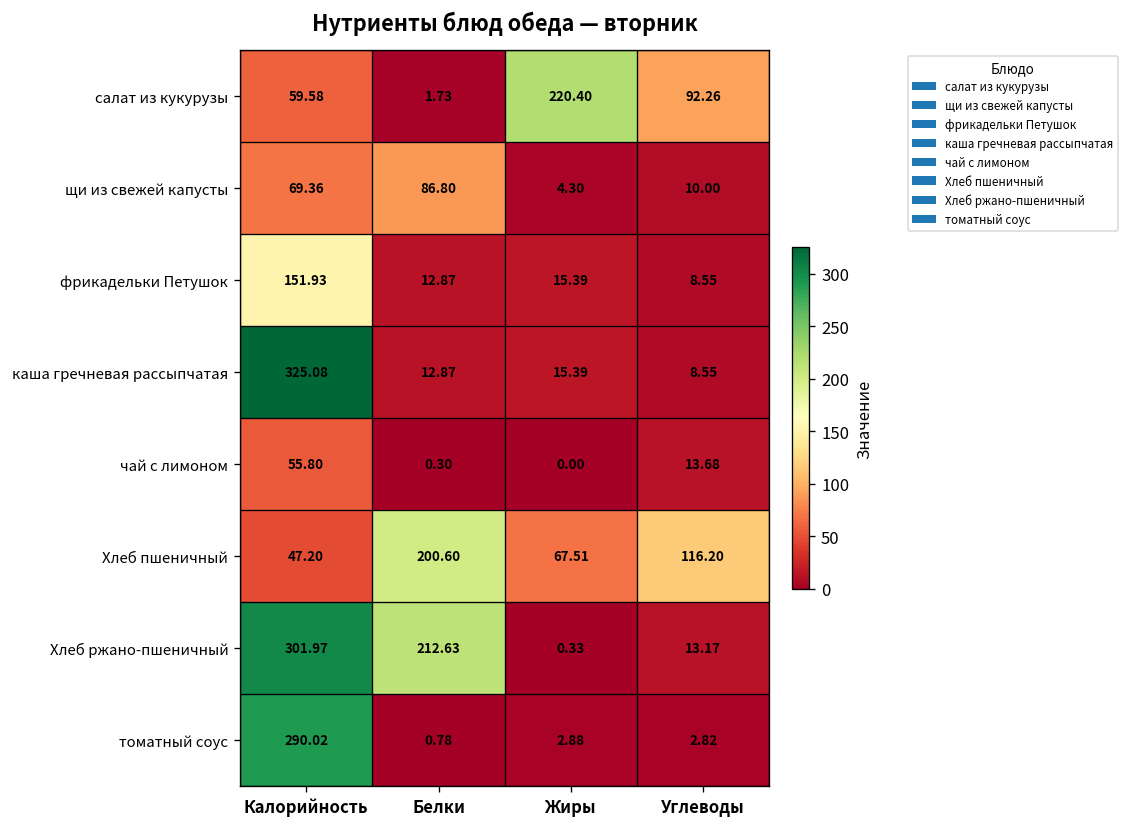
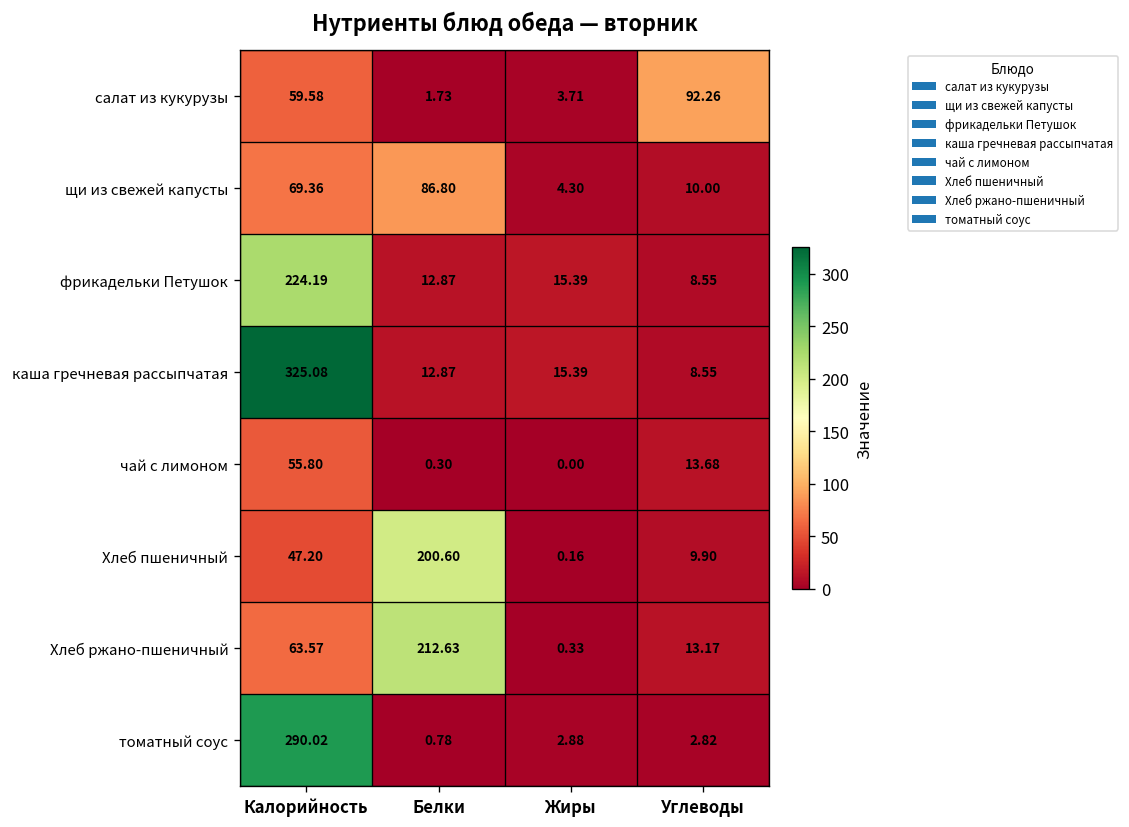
салат из кукурузы, Жиры: 220.40 -> 3.71
фрикадельки Петушок, Калорийность: 151.93 -> 224.19
Хлеб пшеничный, Жиры: 67.51 -> 0.16
Хлеб пшеничный, Углеводы: 116.20 -> 9.90
Хлеб ржано-пшеничный, Калорийность: 301.97 -> 63.57
